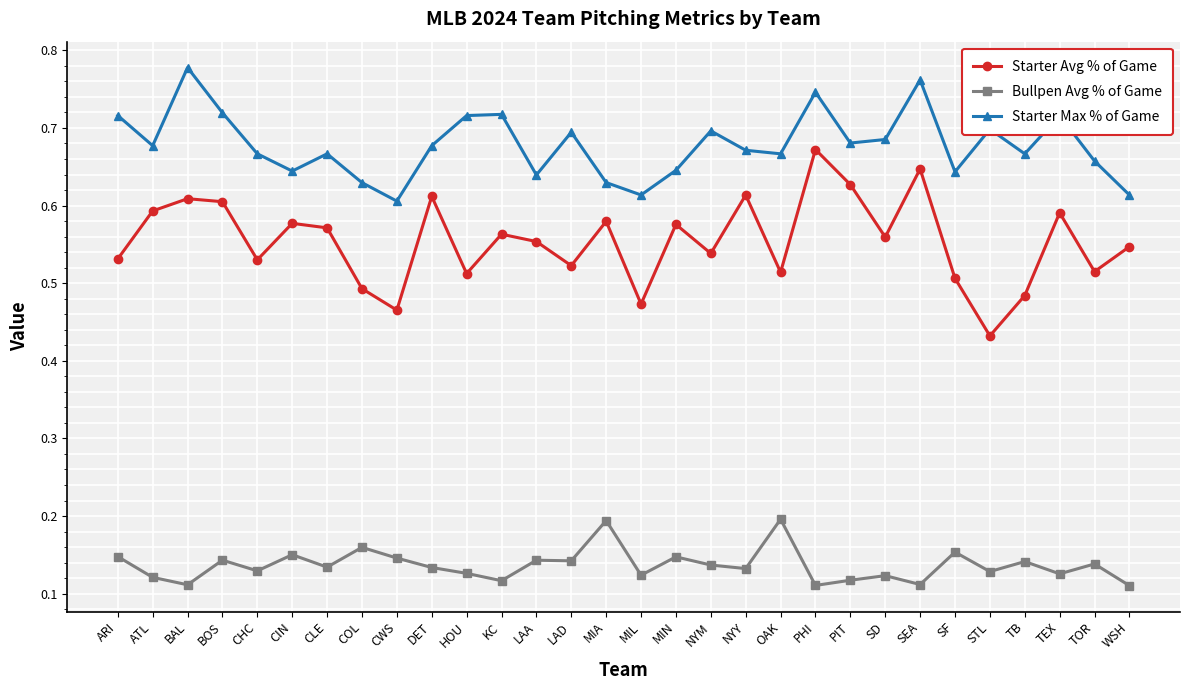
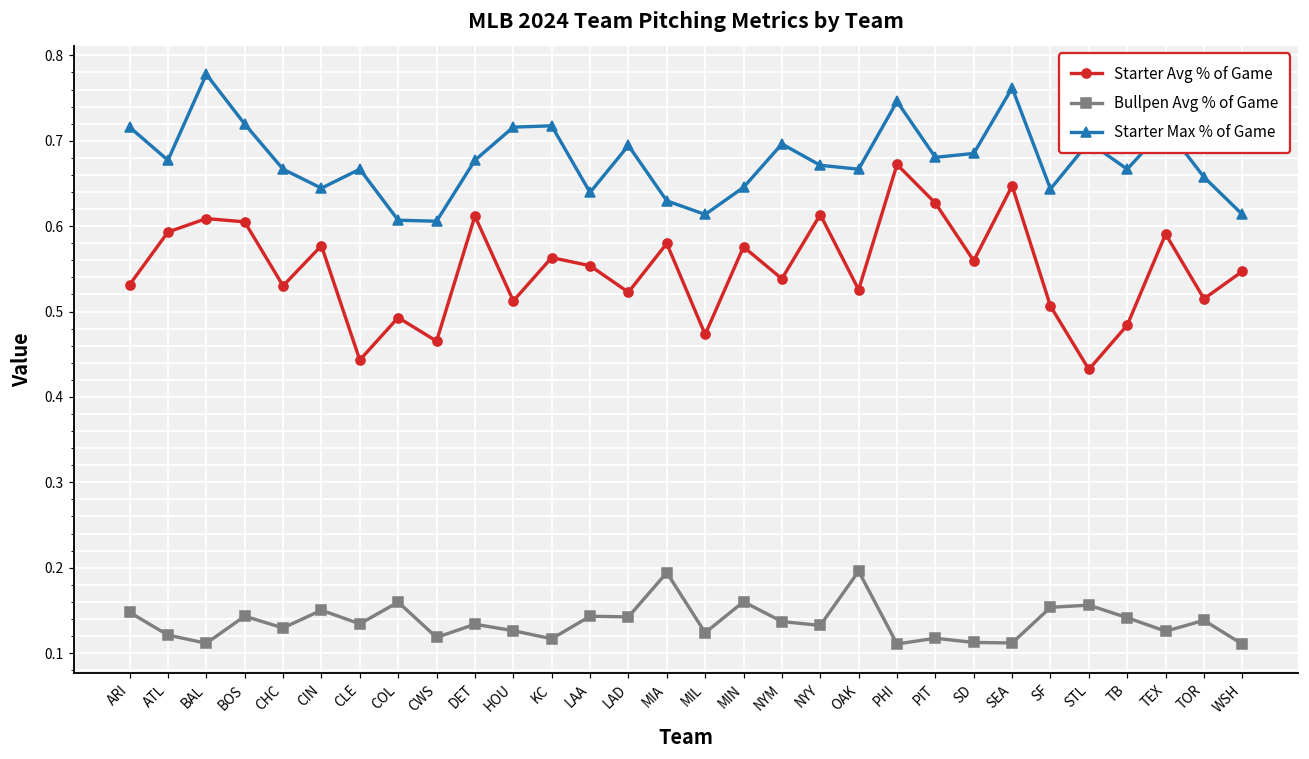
Starter Avg % of Game, CLE: 0.57 -> 0.44
Starter Max % of Game, COL: 0.63 -> 0.61
Bullpen Avg % of Game, CWS: 0.15 -> 0.12
Bullpen Avg % of Game, MIN: 0.15 -> 0.16
Starter Avg % of Game, OAK: 0.51 -> 0.53
Bullpen Avg % of Game, SD: 0.12 -> 0.11
Bullpen Avg % of Game, STL: 0.13 -> 0.16
